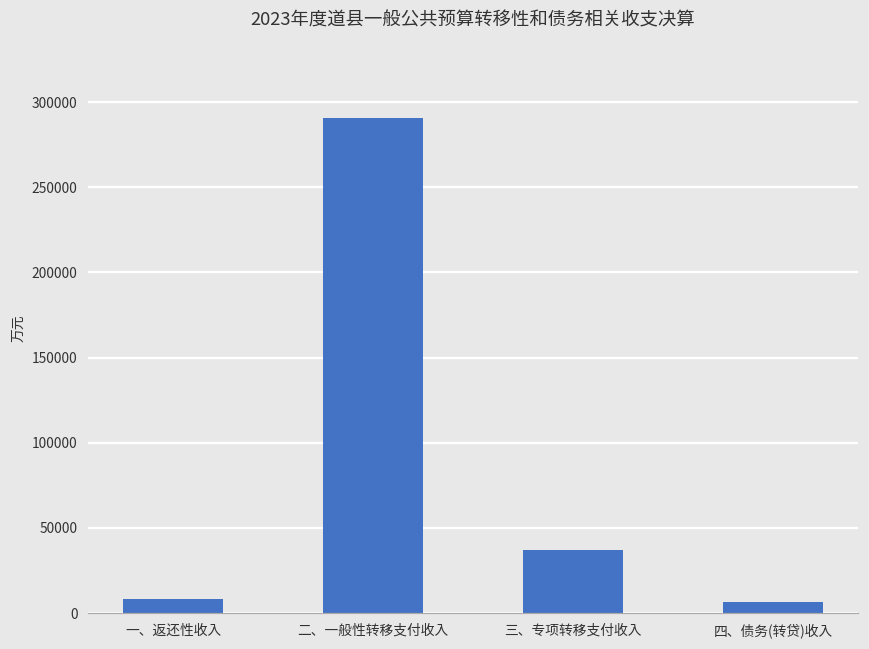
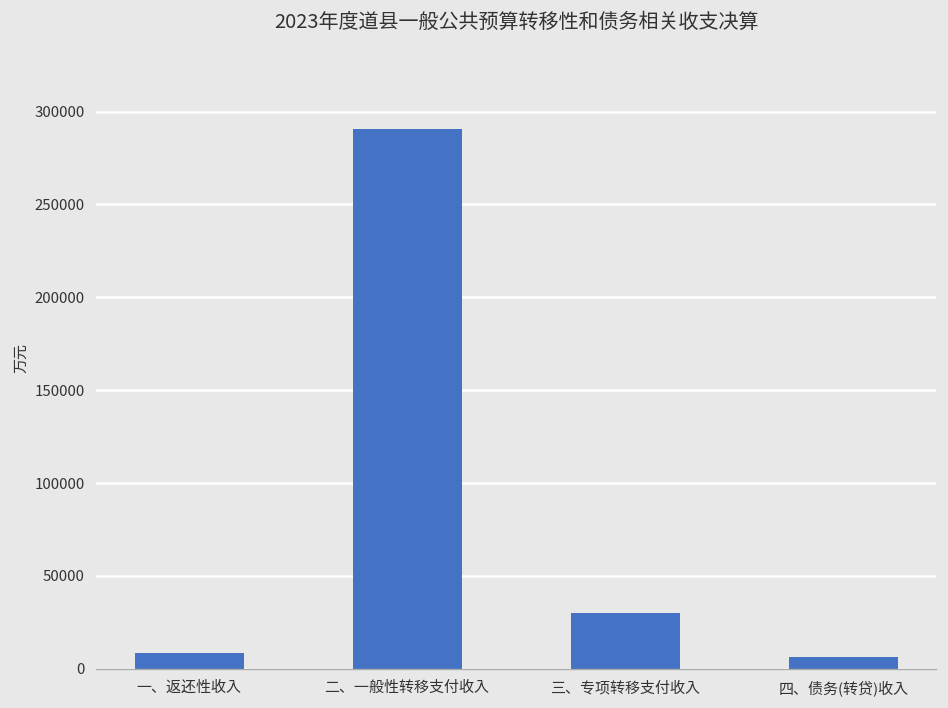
三、专项转移支付收入: 37000 -> 30000
